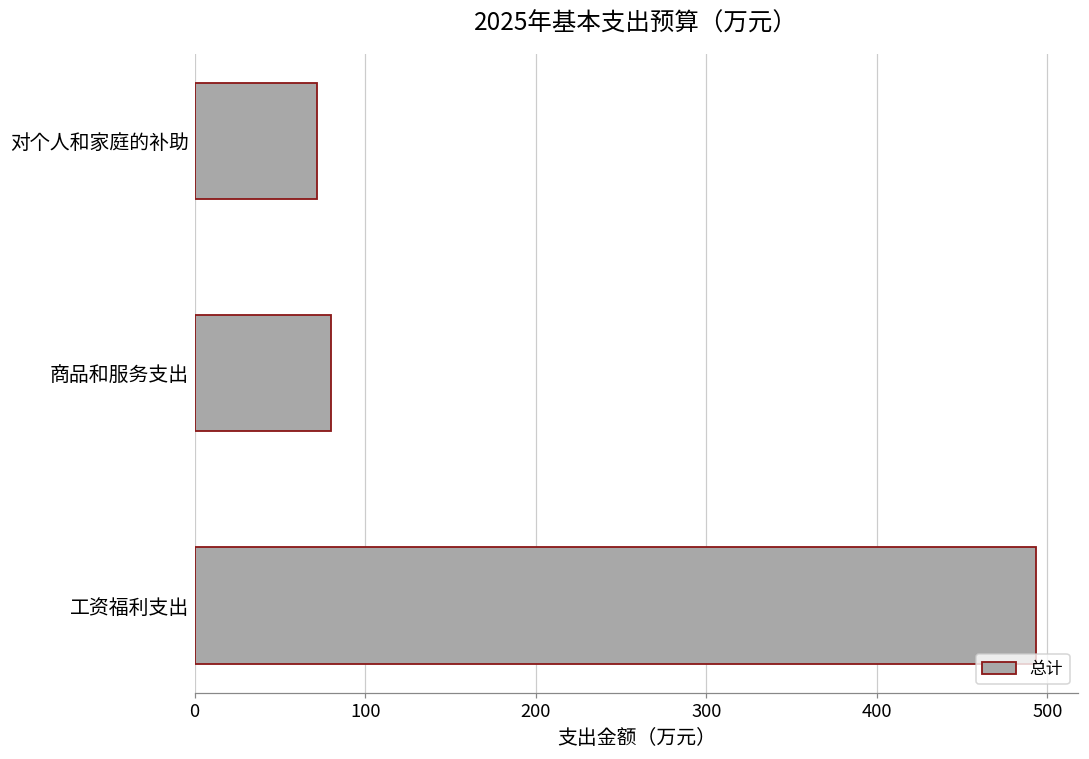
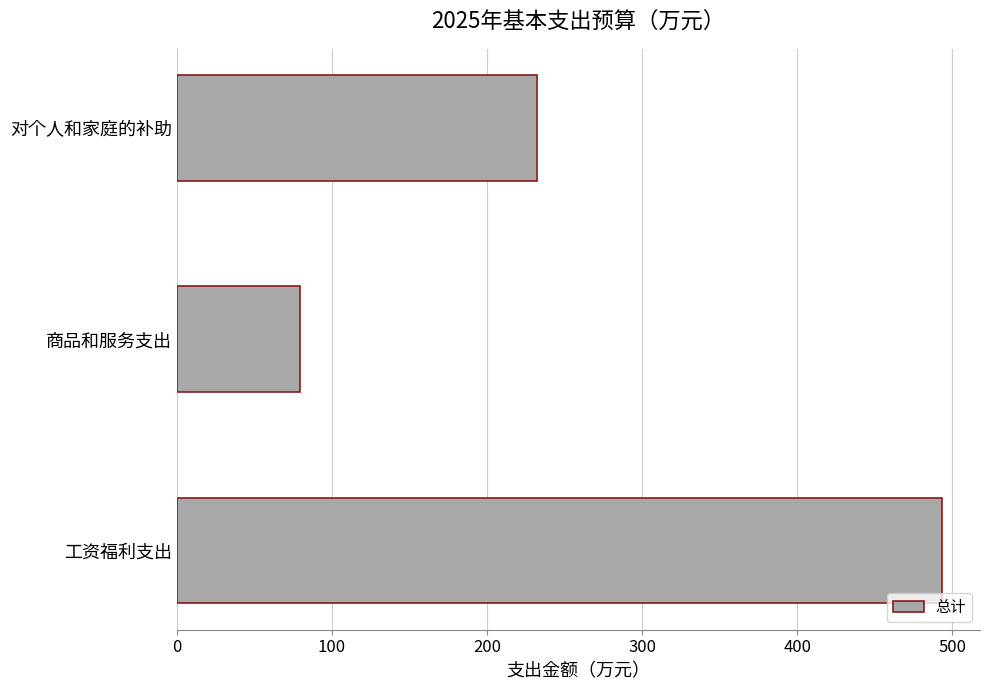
对个人和家庭的补助: 72 -> 232
